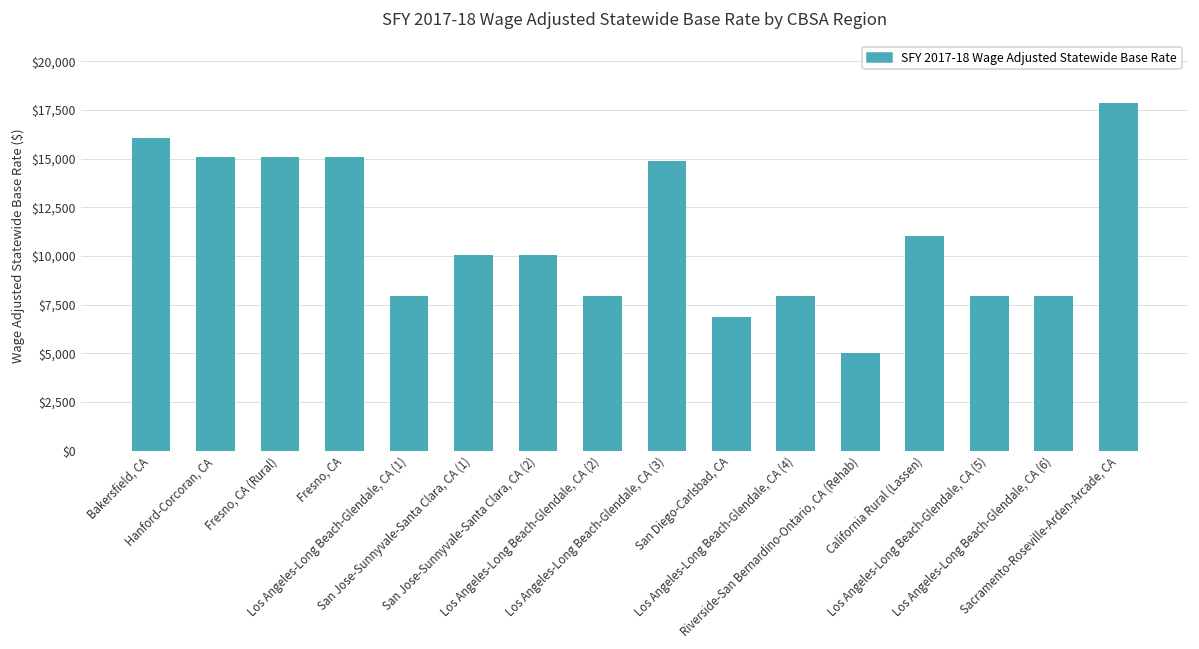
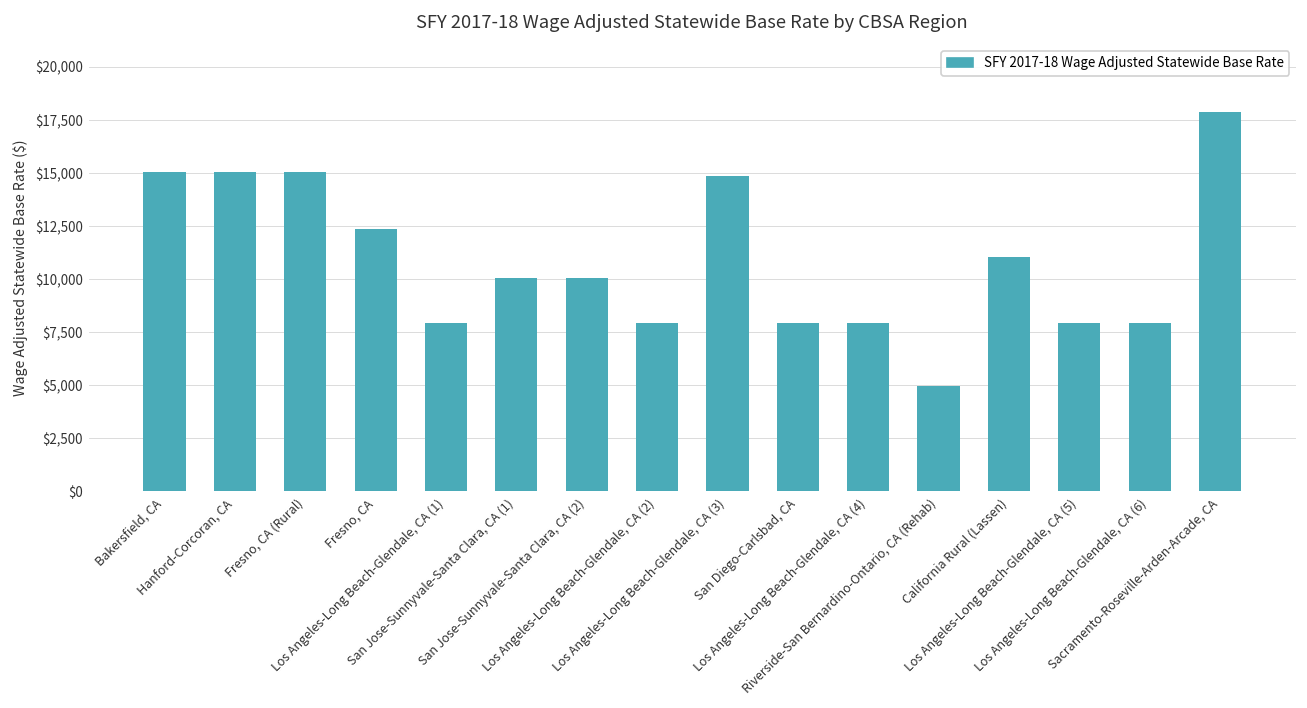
Bakersfield, CA: $16,100 -> $15,100
Fresno, CA: $15,100 -> $12,400
San Diego-Carlsbad, CA: $6,800 -> $7,900
